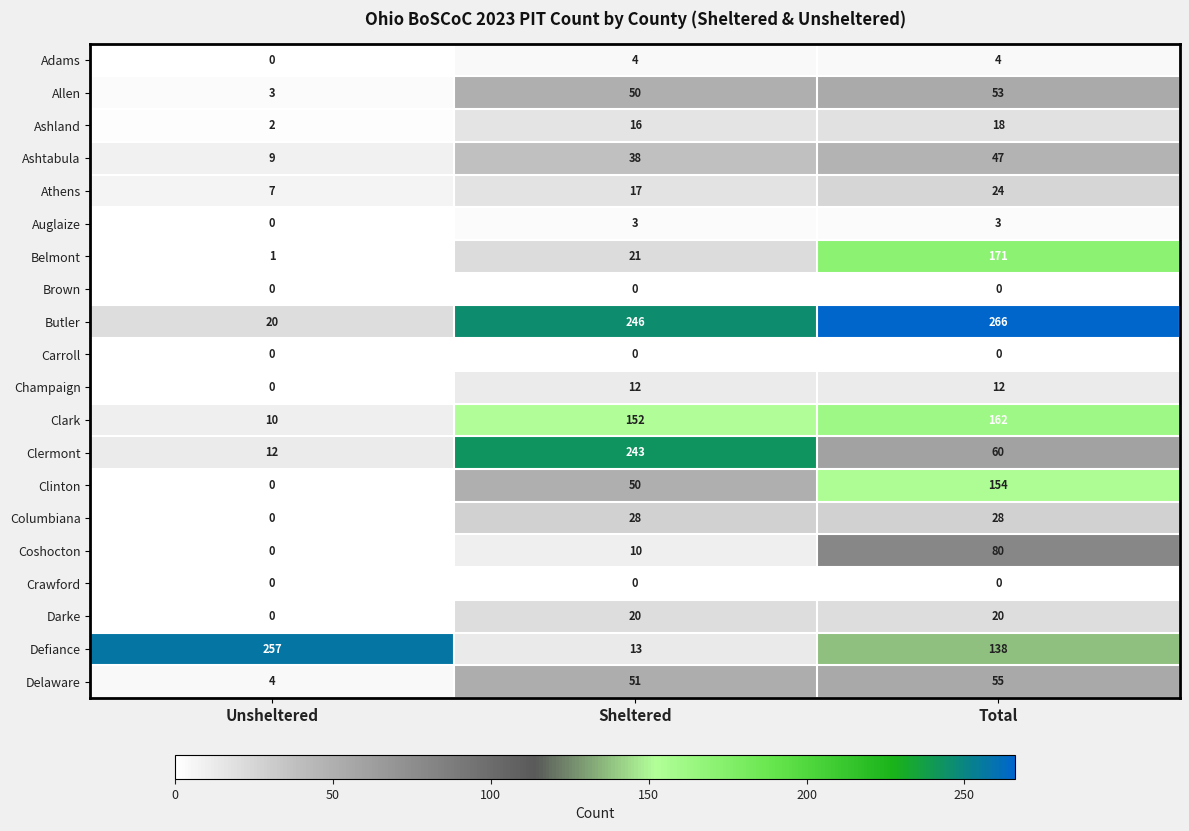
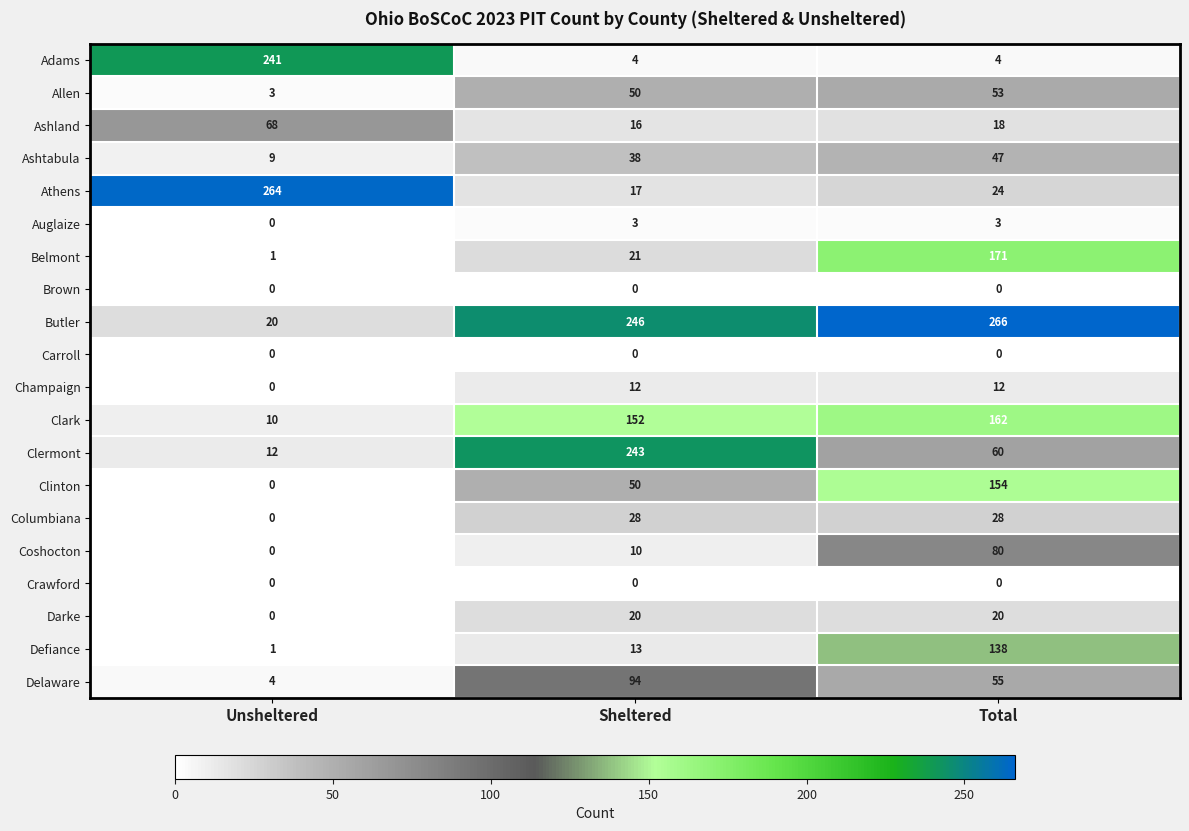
Adams, Unsheltered: 0 -> 241
Ashland, Unsheltered: 2 -> 68
Athens, Unsheltered: 7 -> 264
Defiance, Unsheltered: 257 -> 1
Delaware, Sheltered: 51 -> 94
